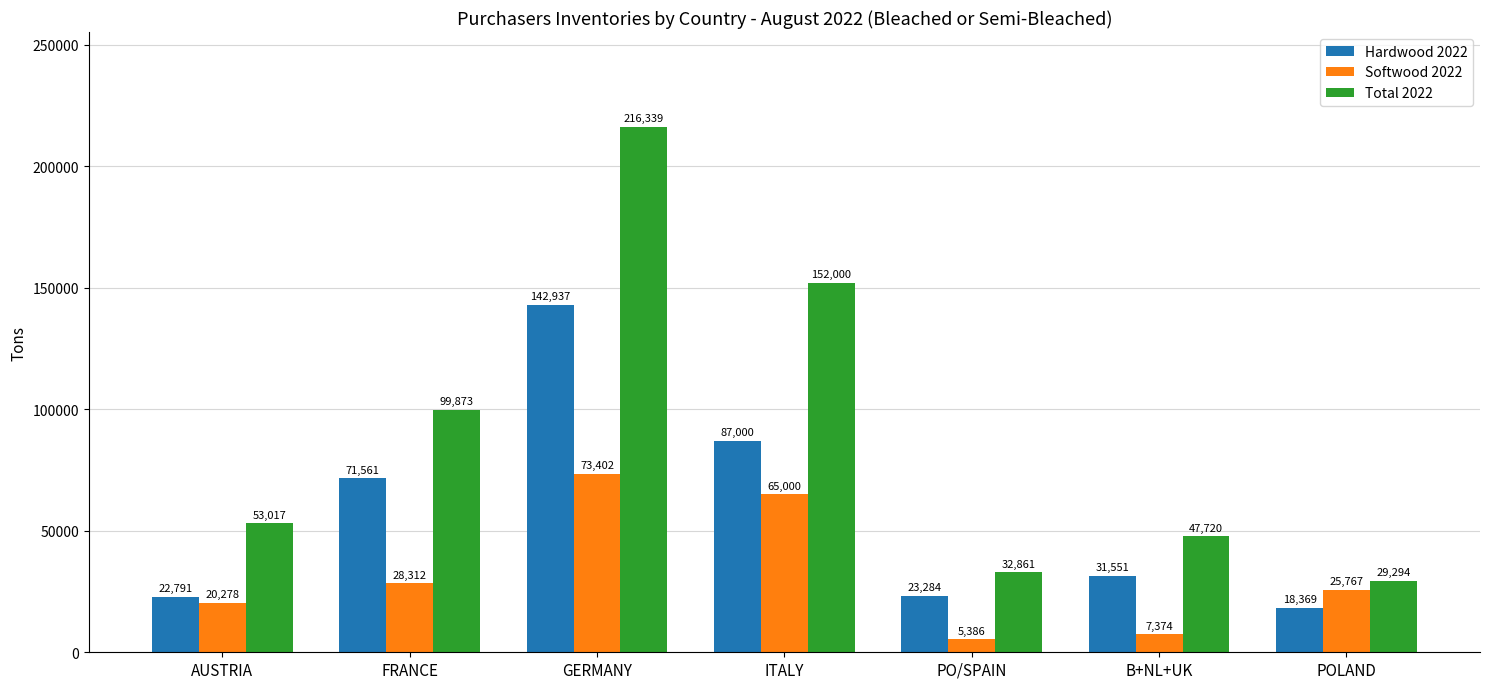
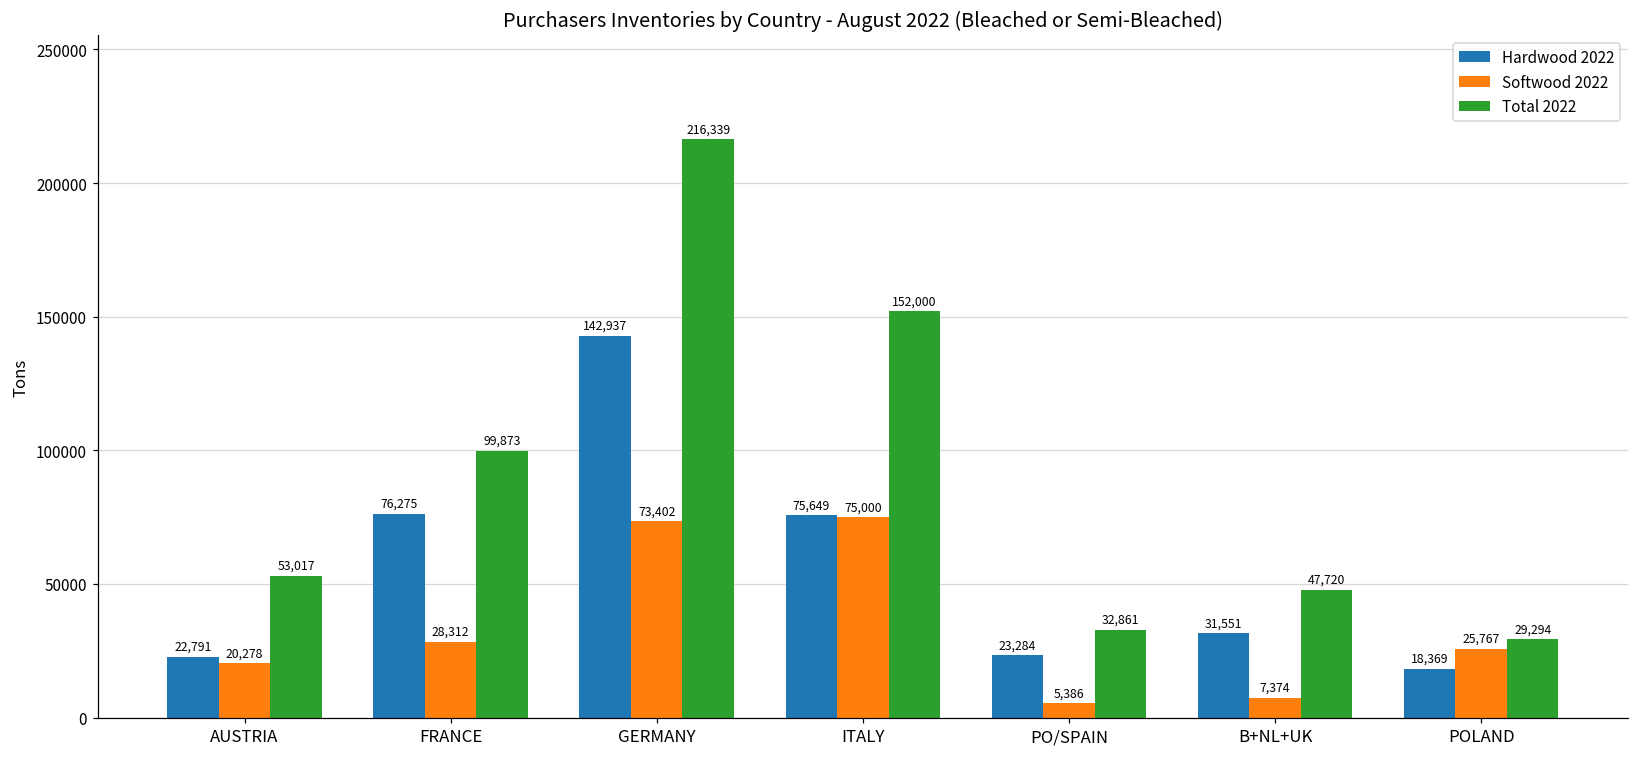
Hardwood 2022, FRANCE: 71,561 -> 76,275
Hardwood 2022, ITALY: 87,000 -> 75,649
Softwood 2022, ITALY: 65,000 -> 75,000
